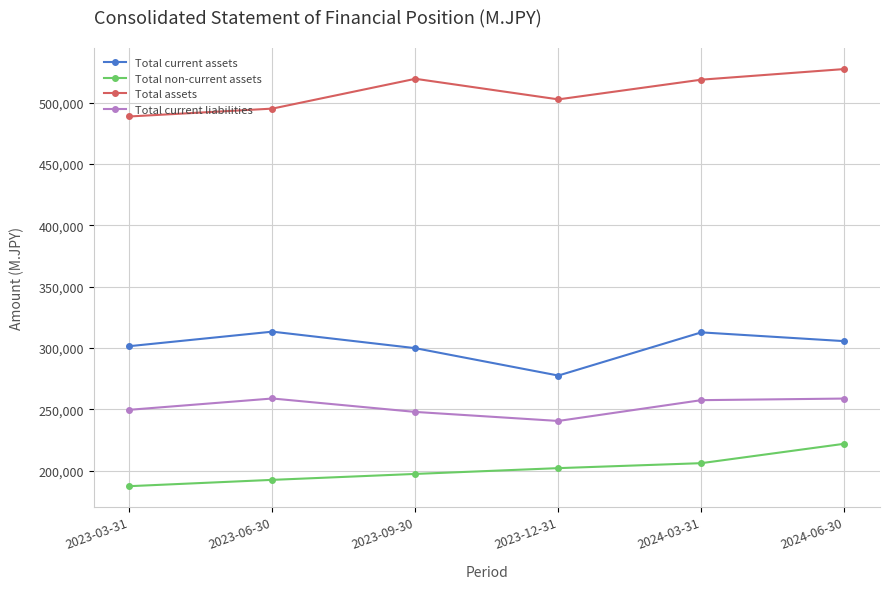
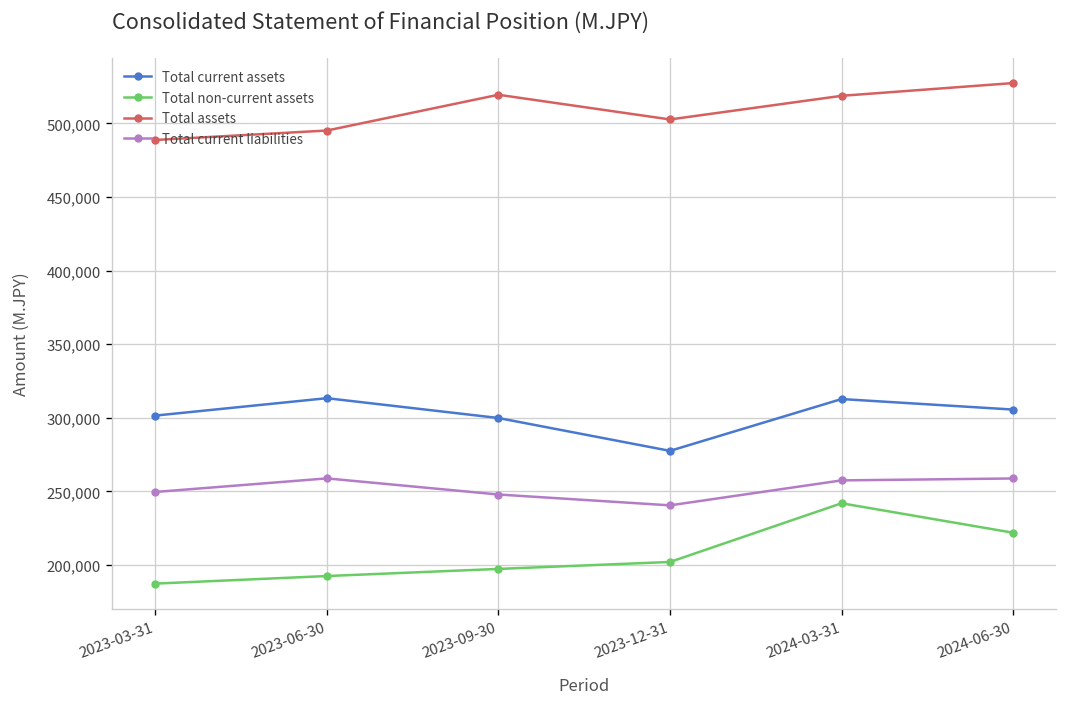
Total non-current assets, 2024-03-31: 206,000 -> 242,000
